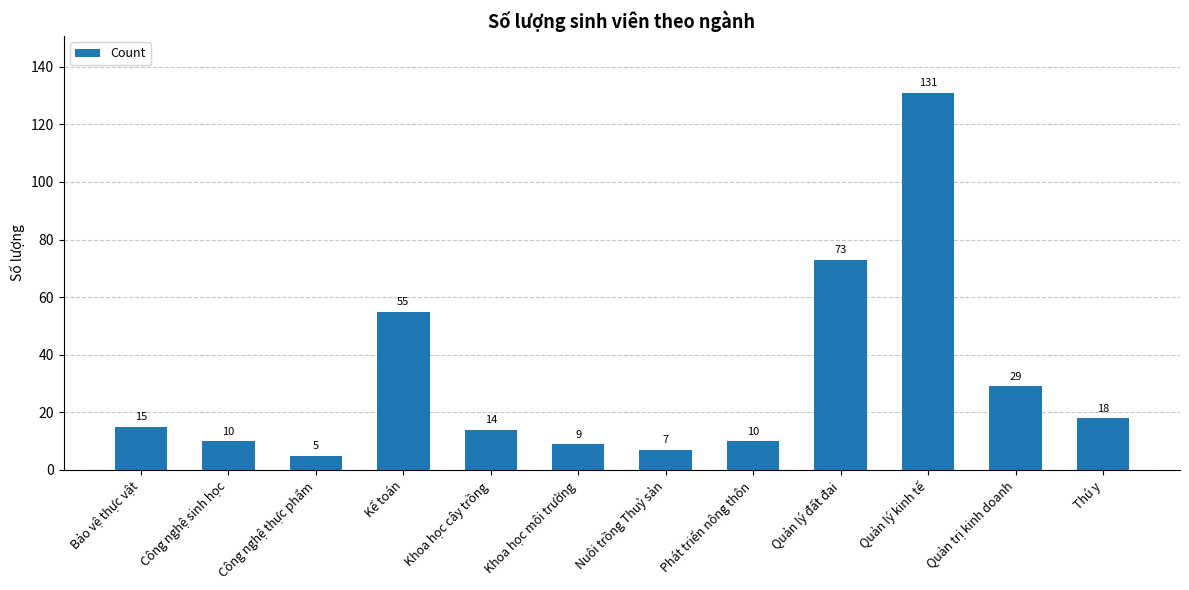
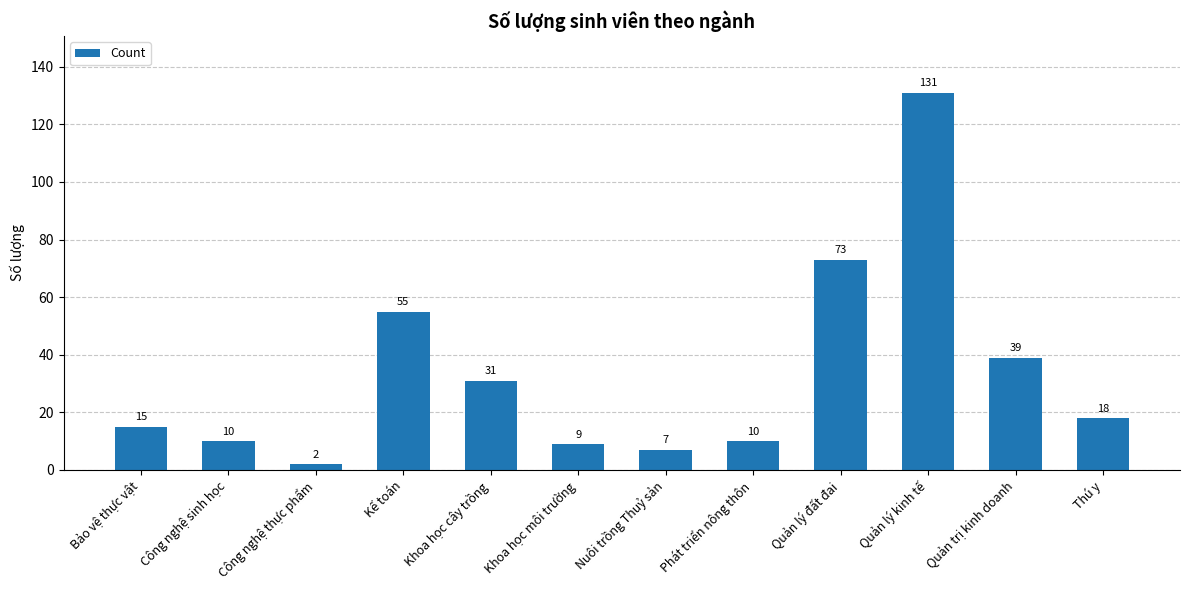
Công nghệ thực phẩm: 5 -> 2
Khoa học cây trồng: 14 -> 31
Quản trị kinh doanh: 29 -> 39
